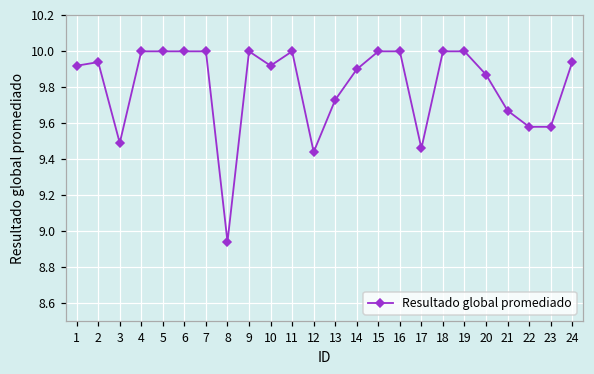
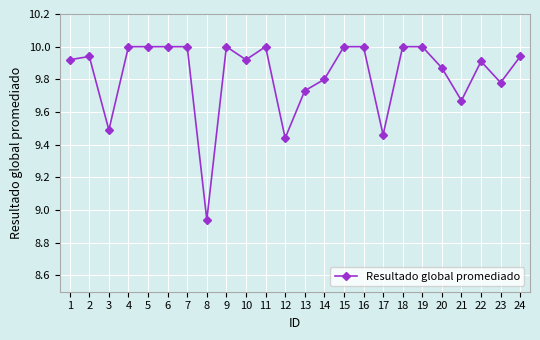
14: 9.9 -> 9.8
22: 9.58 -> 9.91
23: 9.58 -> 9.78
